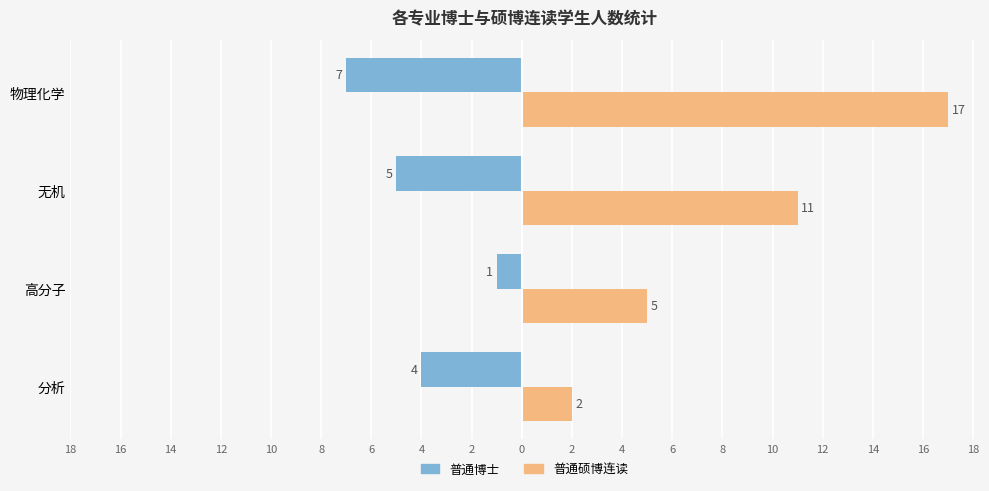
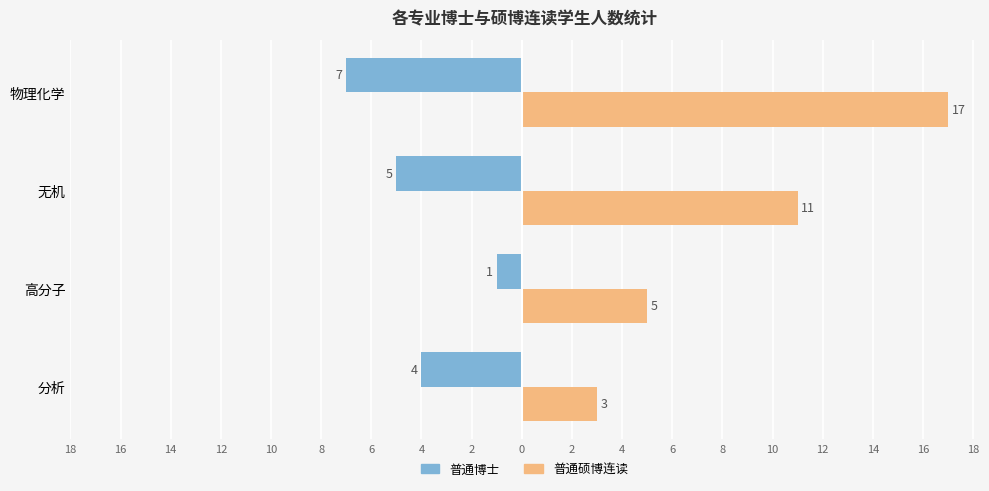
普通硕博连读, 分析: 2 -> 3
